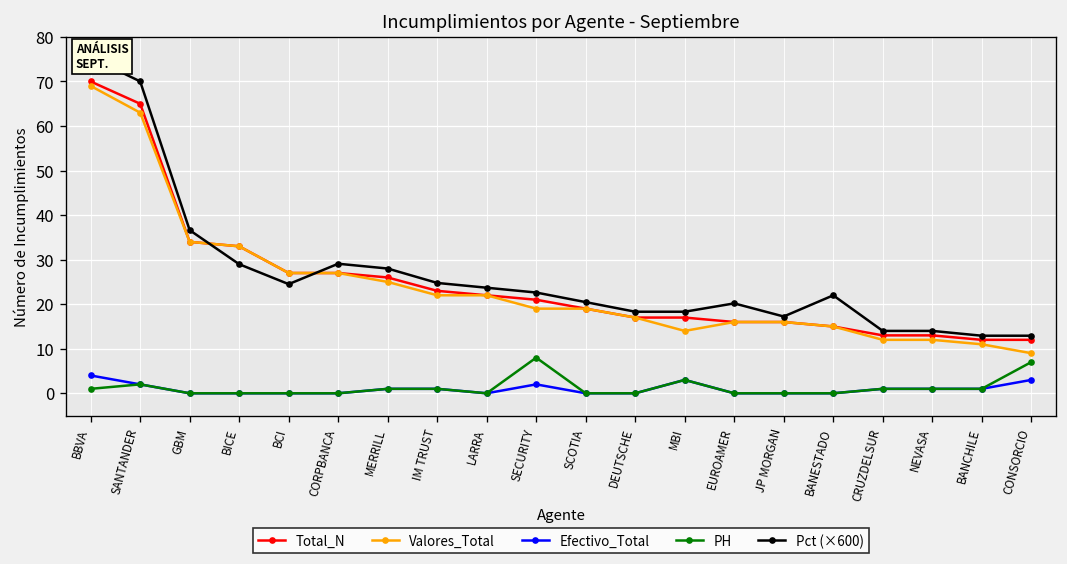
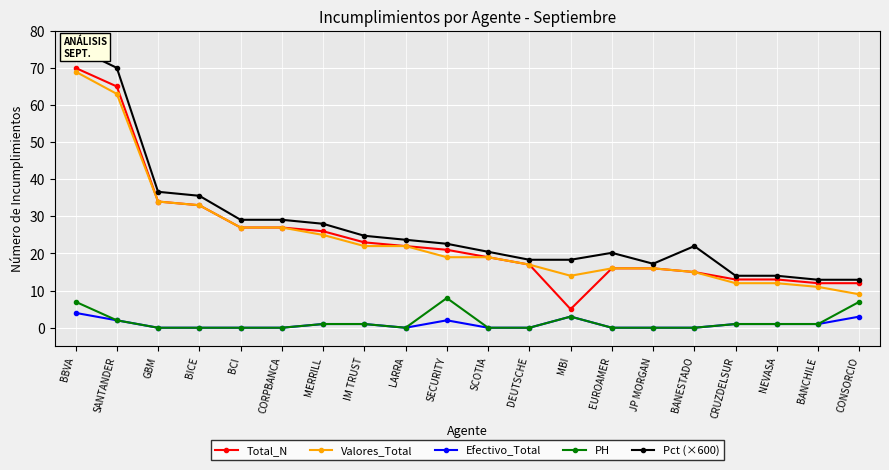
PH, BBVA: 1 -> 7
Pct (×600), BICE: 29 -> 36
Pct (×600), BCI: 25 -> 29
Total_N, MBI: 17 -> 5
